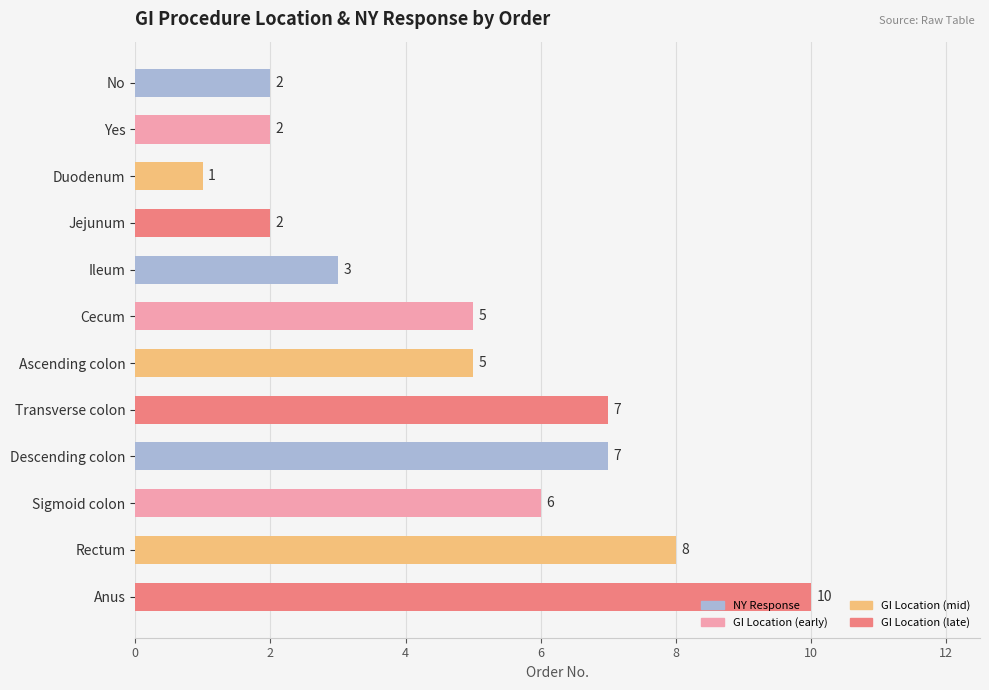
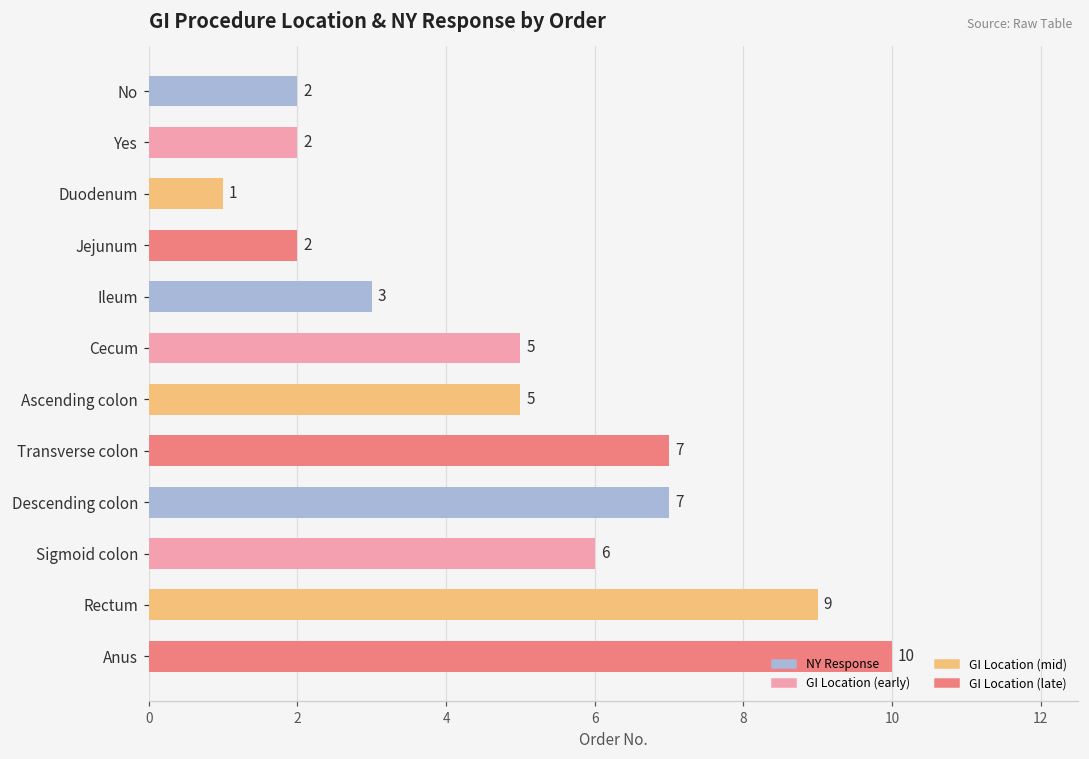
Rectum: 8 -> 9
